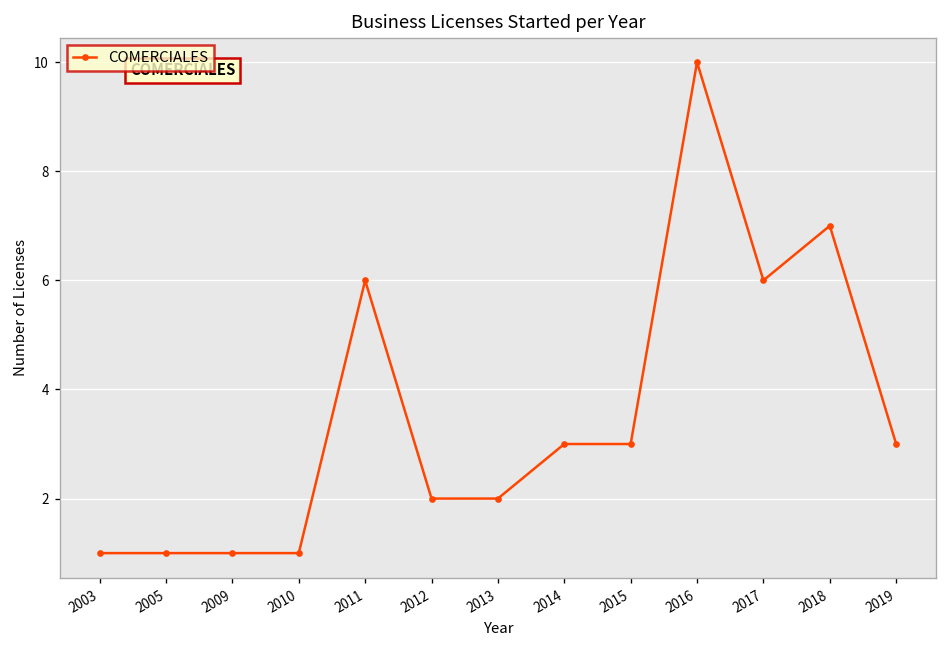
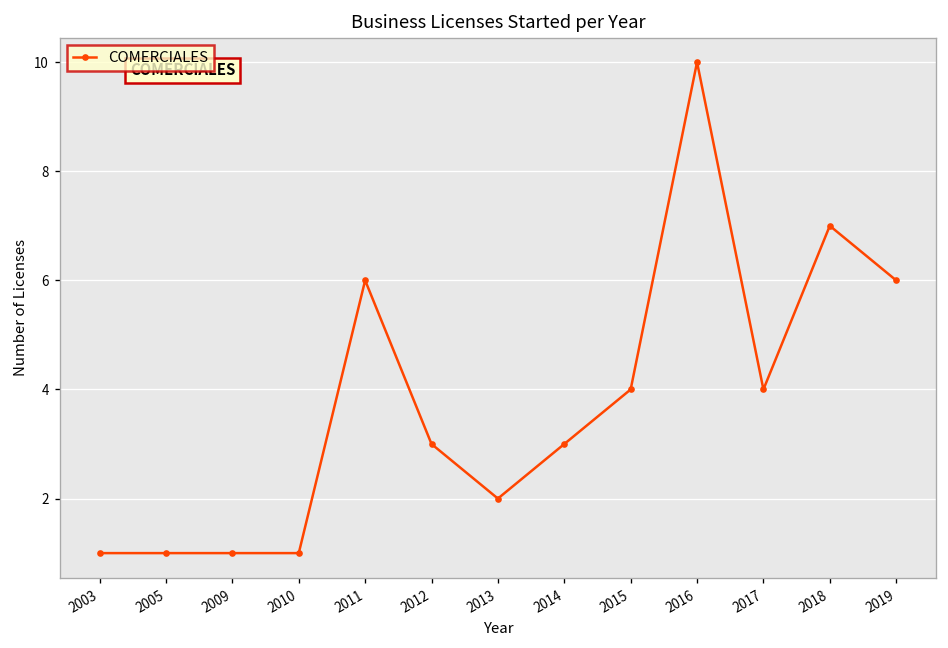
2012: 2 -> 3
2015: 3 -> 4
2017: 6 -> 4
2019: 3 -> 6
